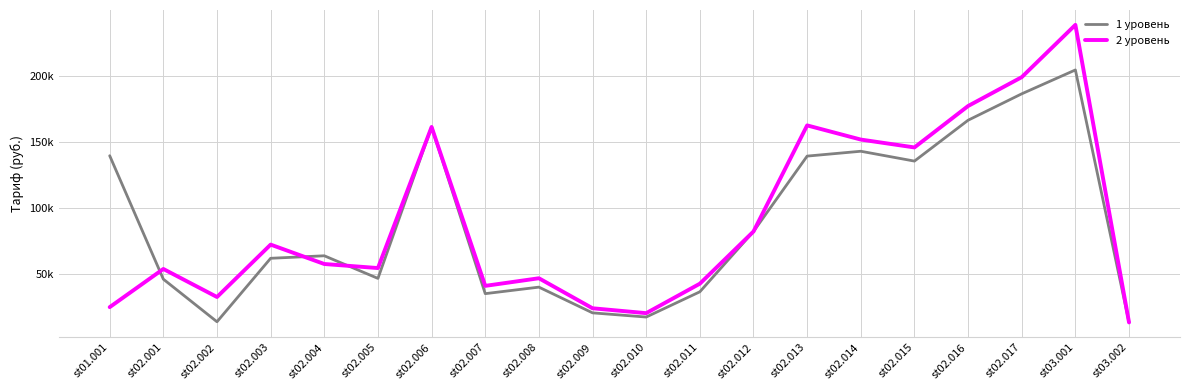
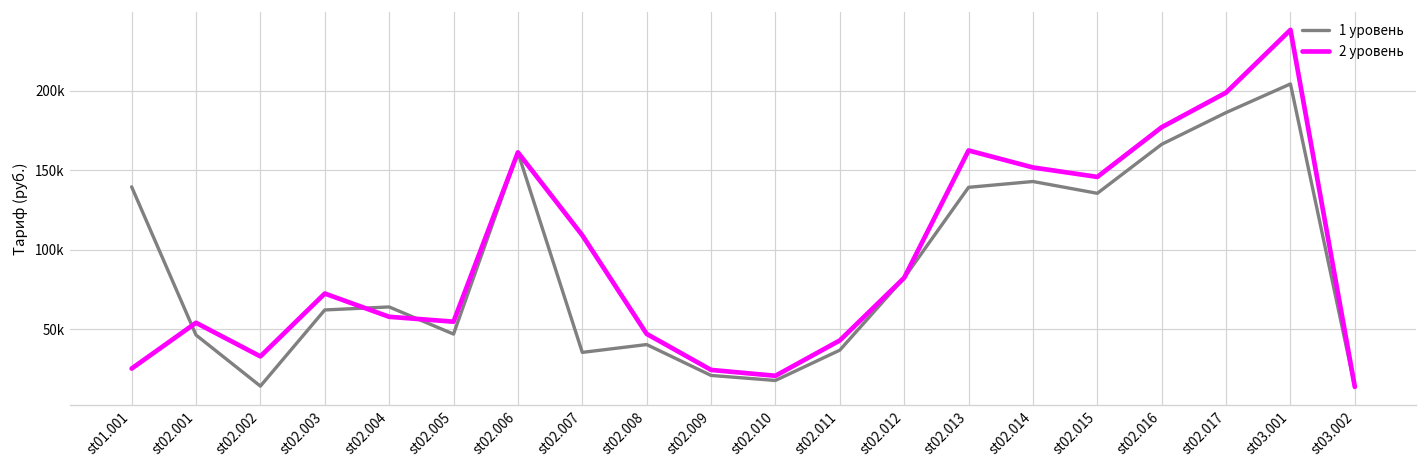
2 уровень, st02.007: 41000 -> 109000
